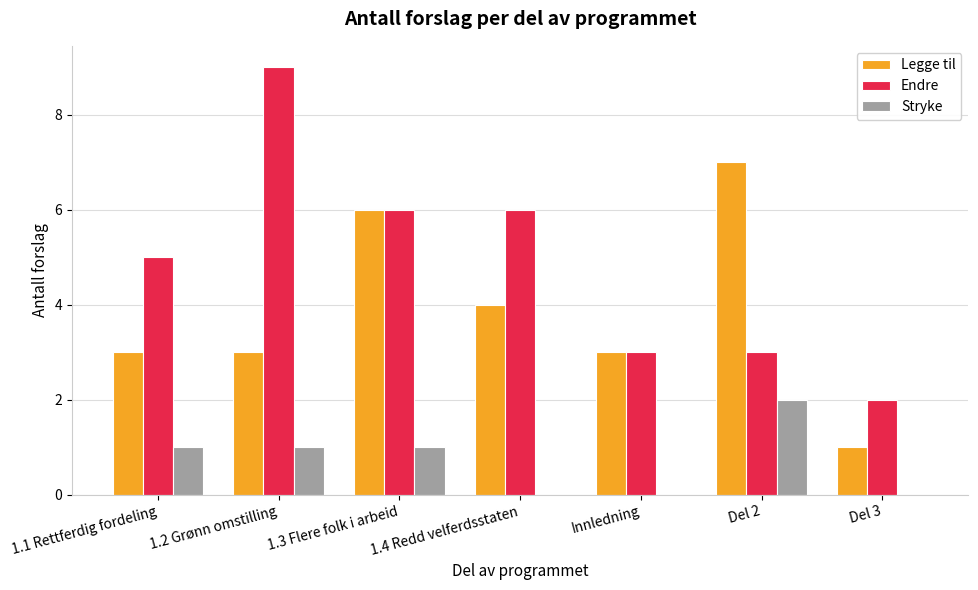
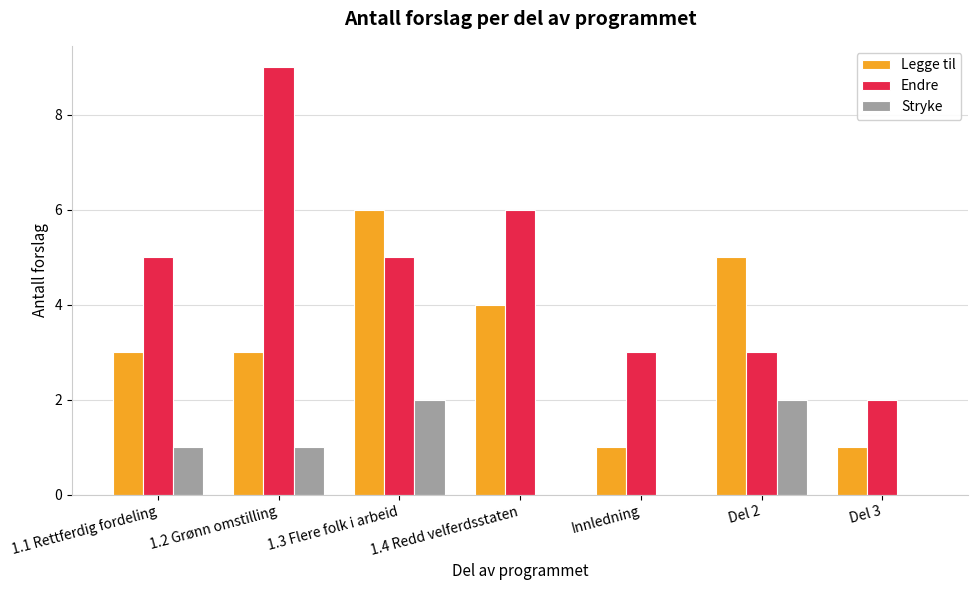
Endre, 1.3 Flere folk i arbeid: 6 -> 5
Stryke, 1.3 Flere folk i arbeid: 1 -> 2
Legge til, Innledning: 3 -> 1
Legge til, Del 2: 7 -> 5
